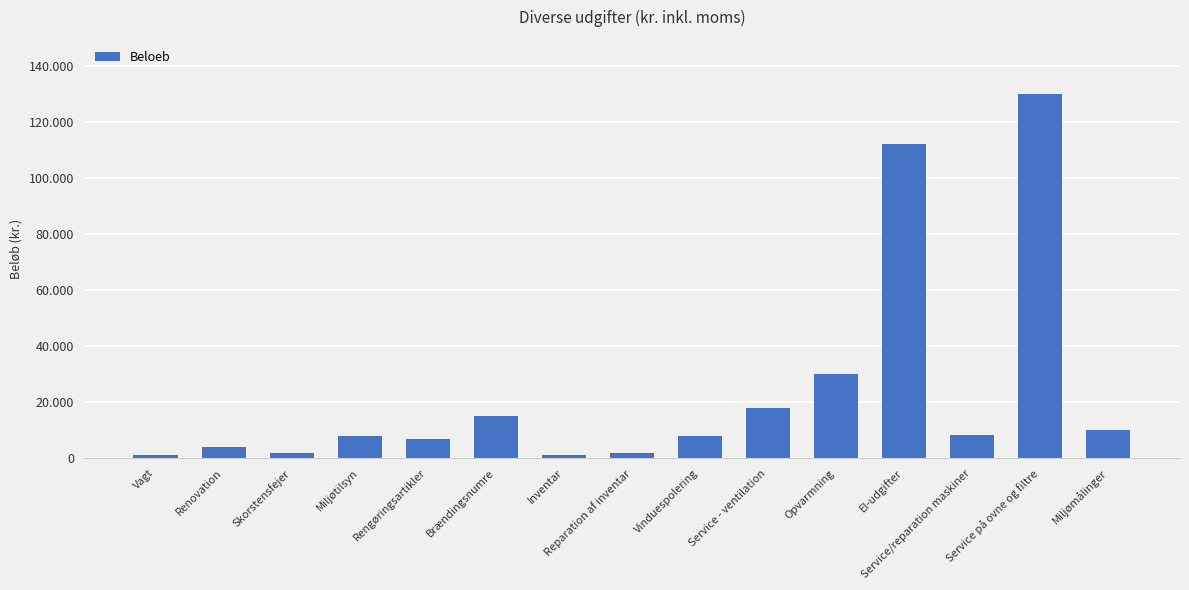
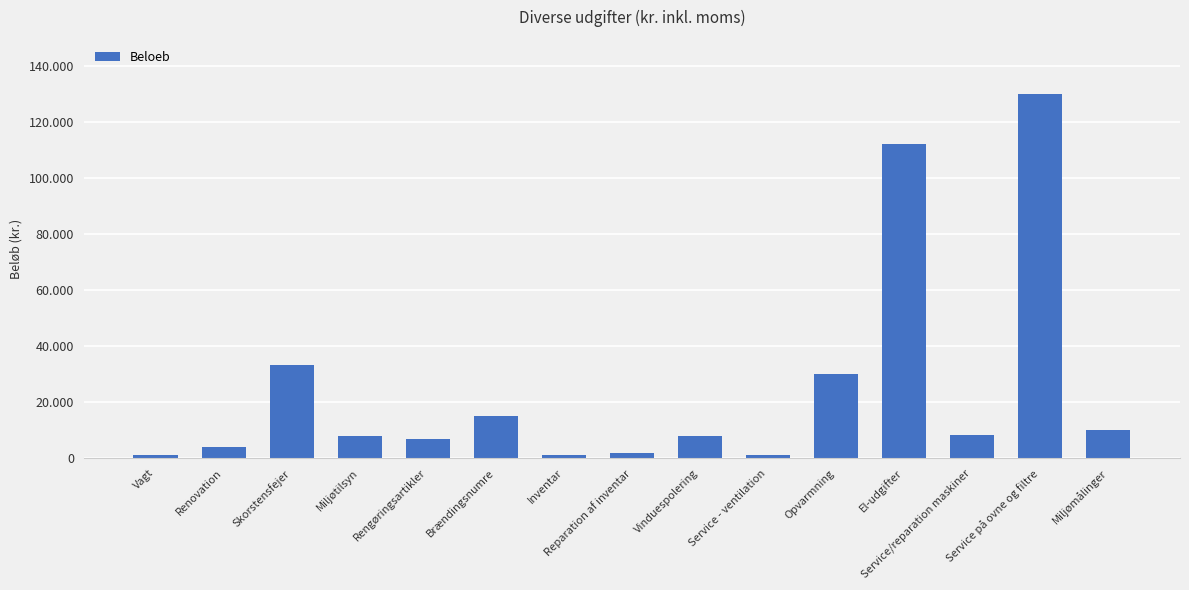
Skorstensfejer: 2 -> 33
Service - ventilation: 18 -> 1
